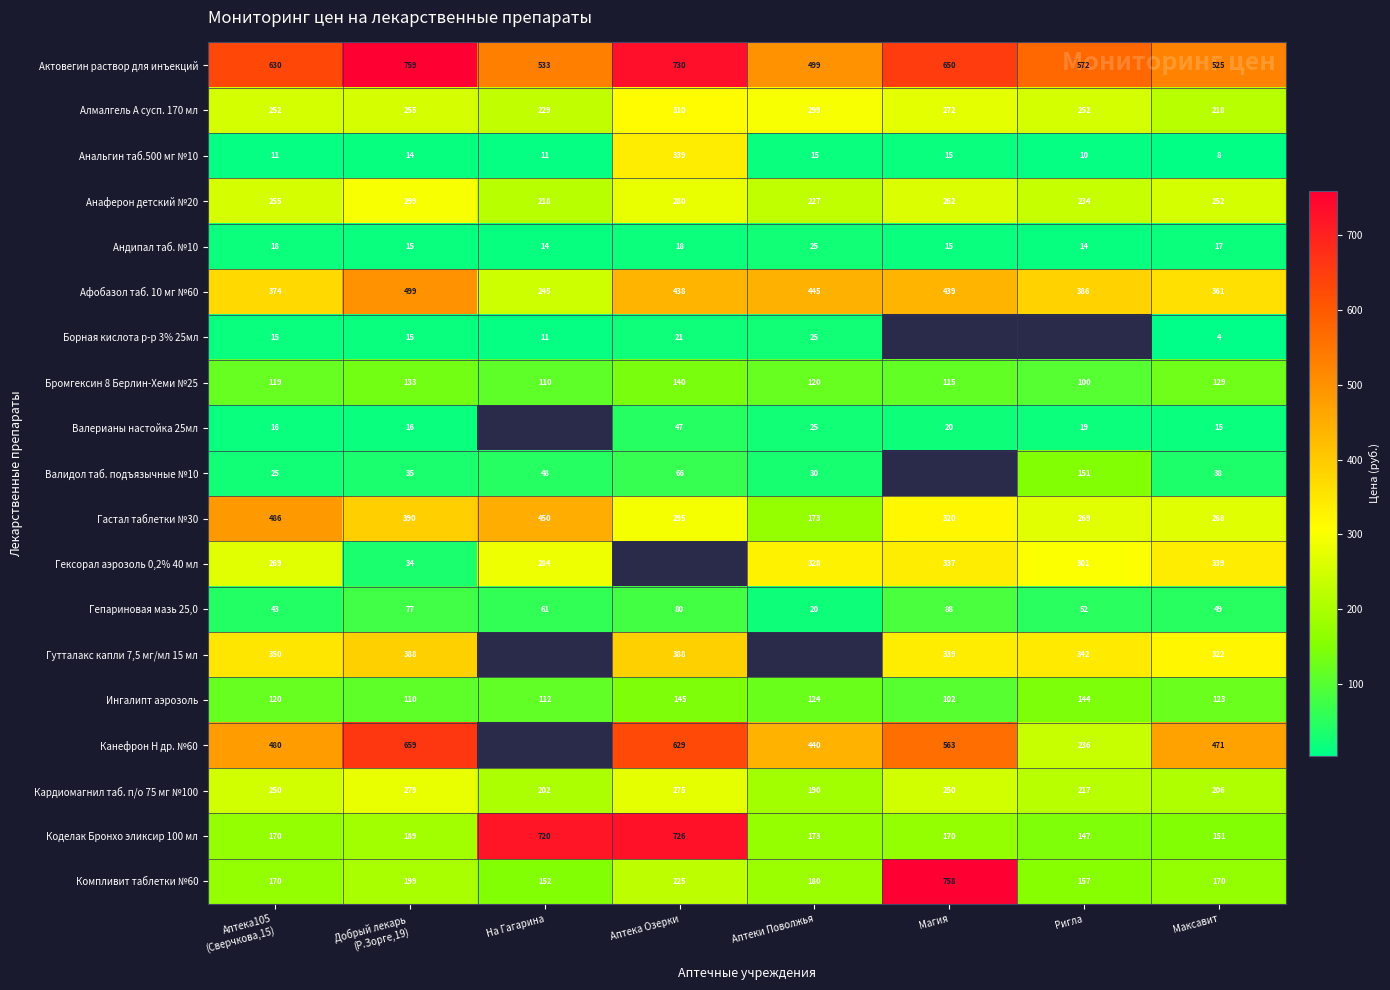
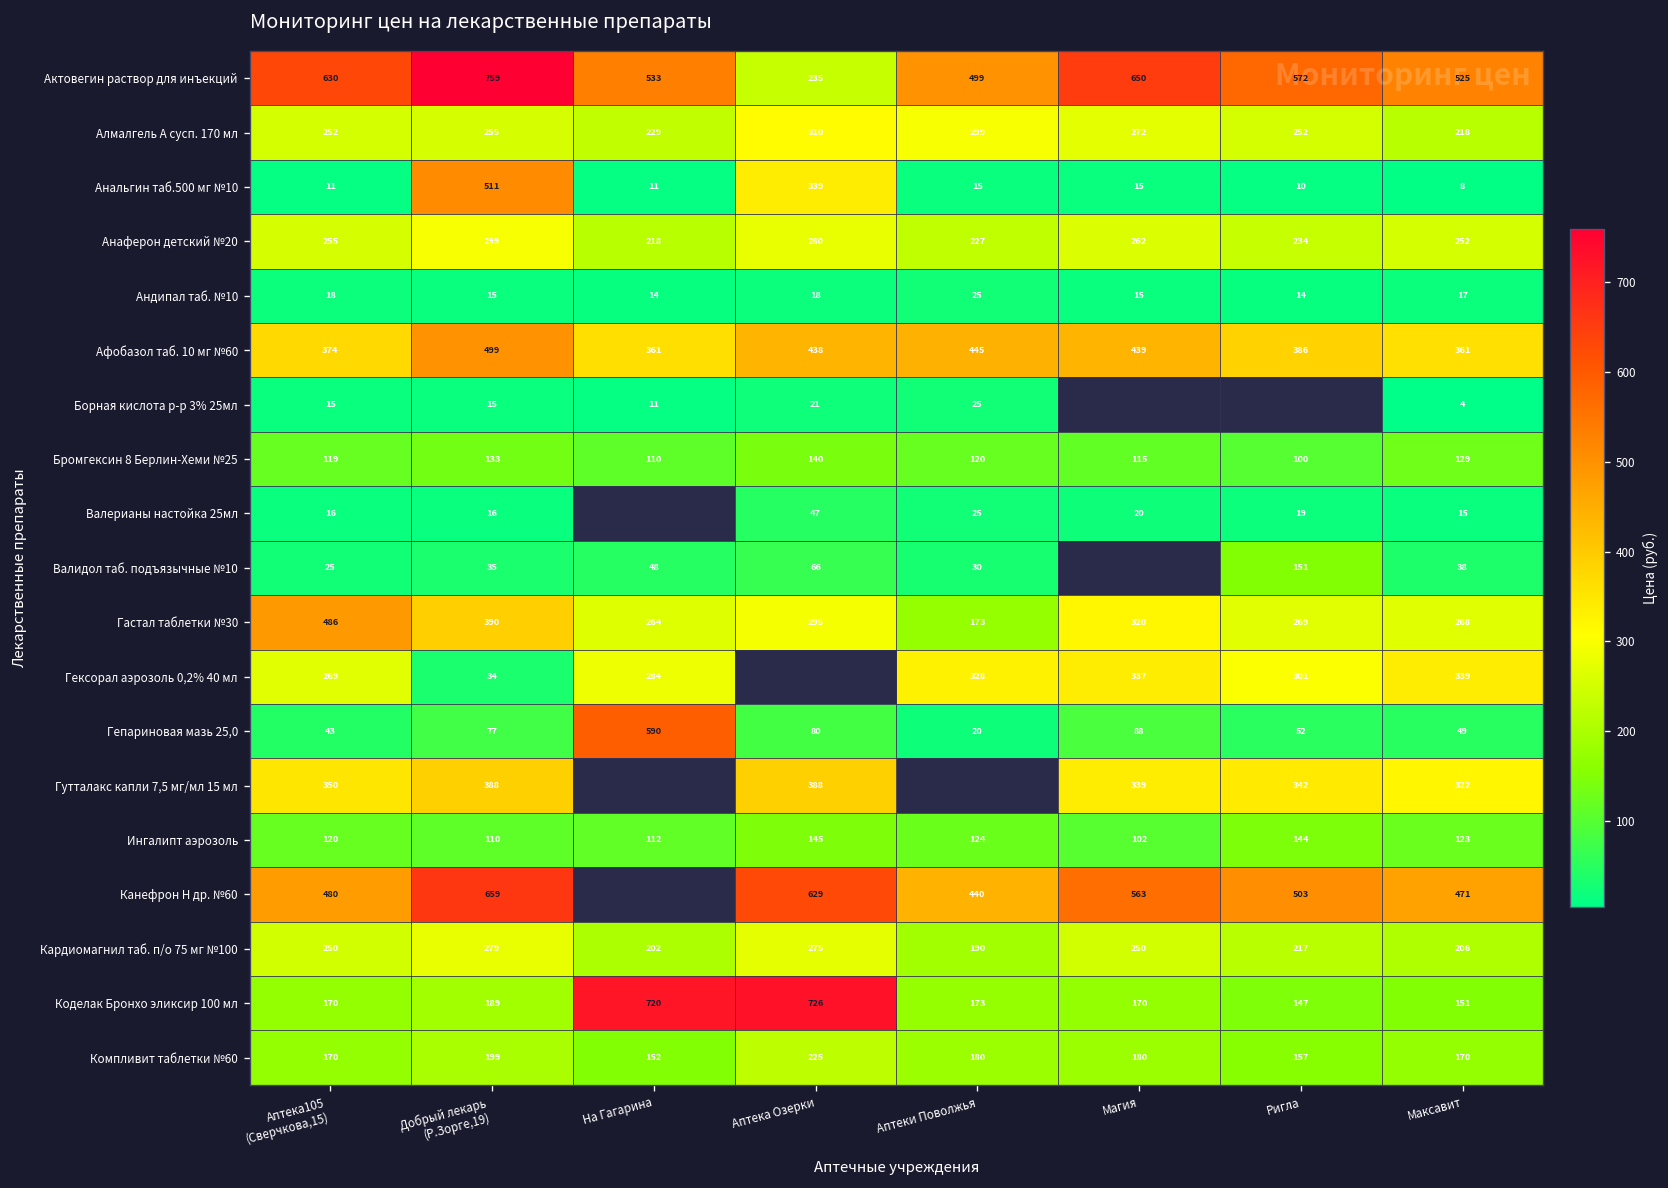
Актовегин раствор для инъекций, Аптека Озерки: 730 -> 235
Анальгин таб.500 мг №10, Добрый лекарь (Р.Зорге,19): 14 -> 511
Афобазол таб. 10 мг №60, На Гагарина: 245 -> 361
Гастал таблетки №30, На Гагарина: 450 -> 264
Гепариновая мазь 25,0, На Гагарина: 61 -> 590
Канефрон Н др. №60, Ригла: 236 -> 503
Компливит таблетки №60, Магия: 758 -> 180
